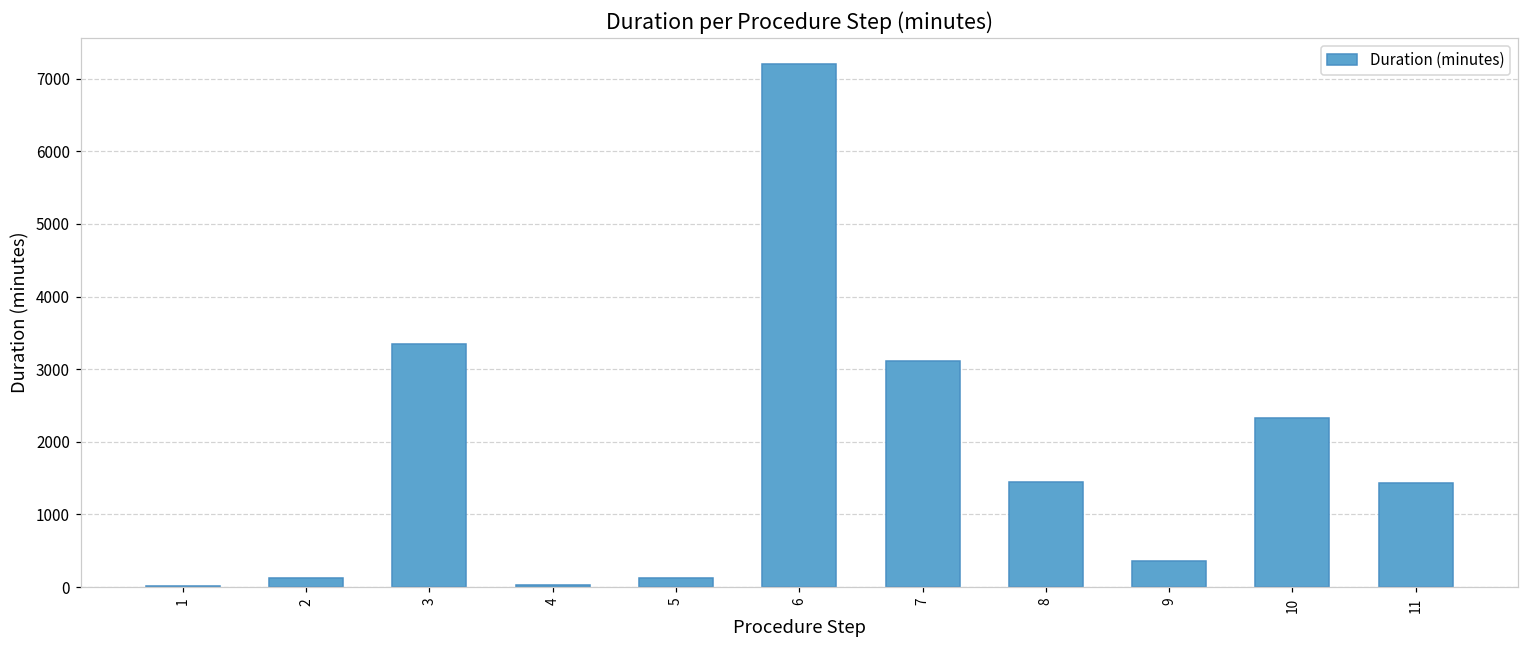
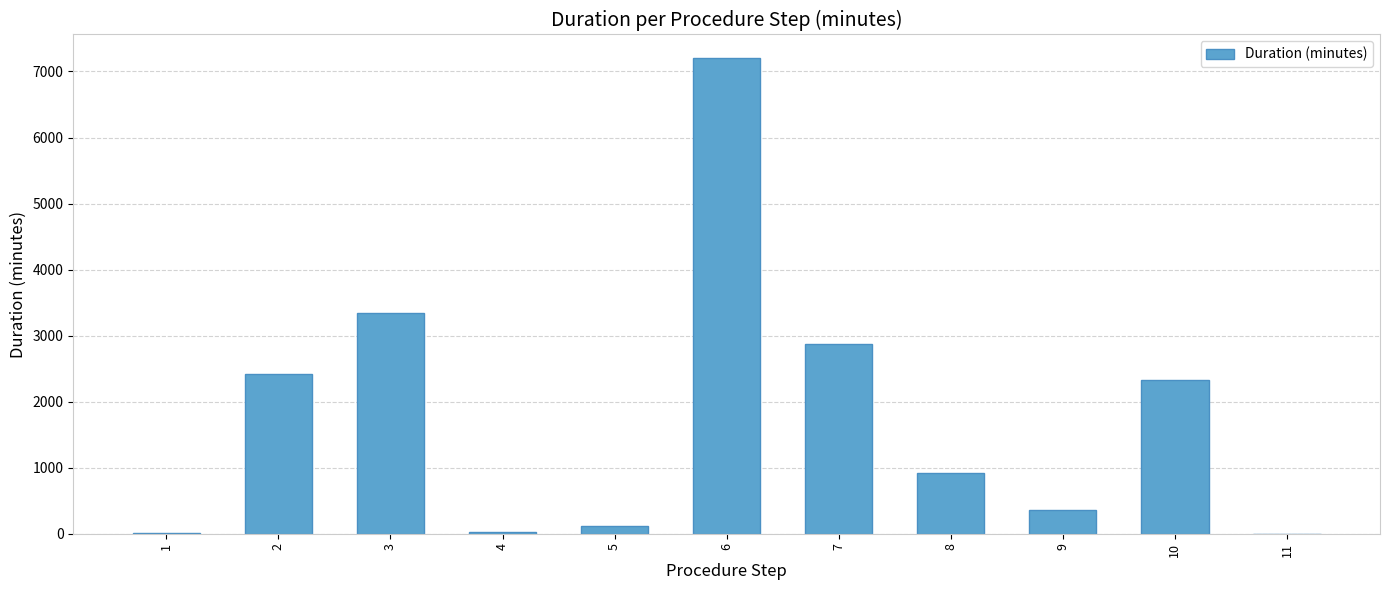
2: 100 -> 2400
7: 3100 -> 2900
8: 1400 -> 900
11: 1400 -> 0
